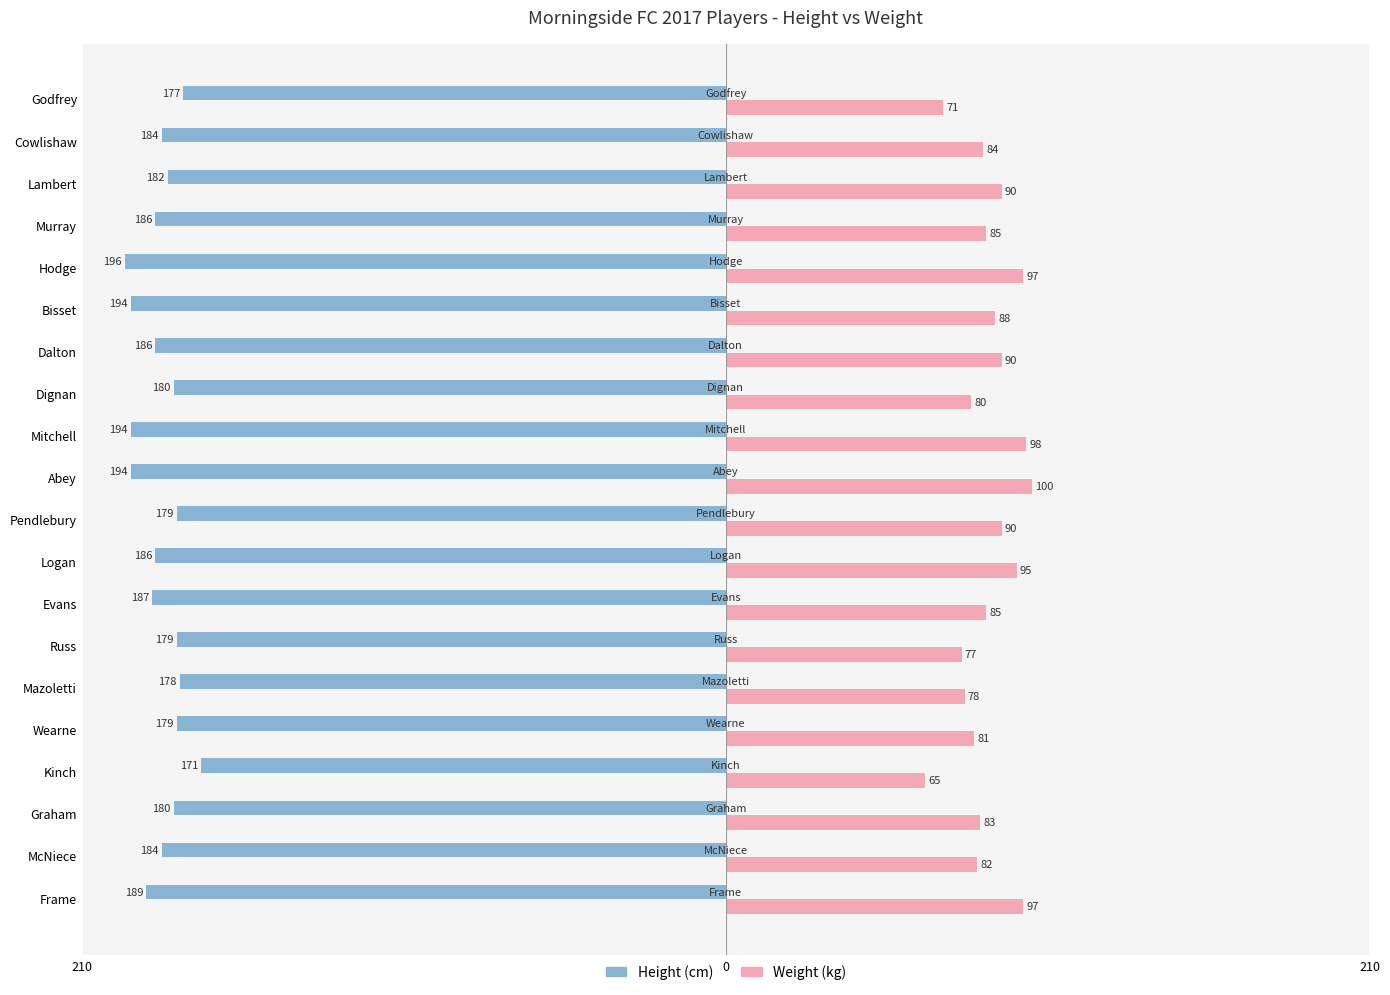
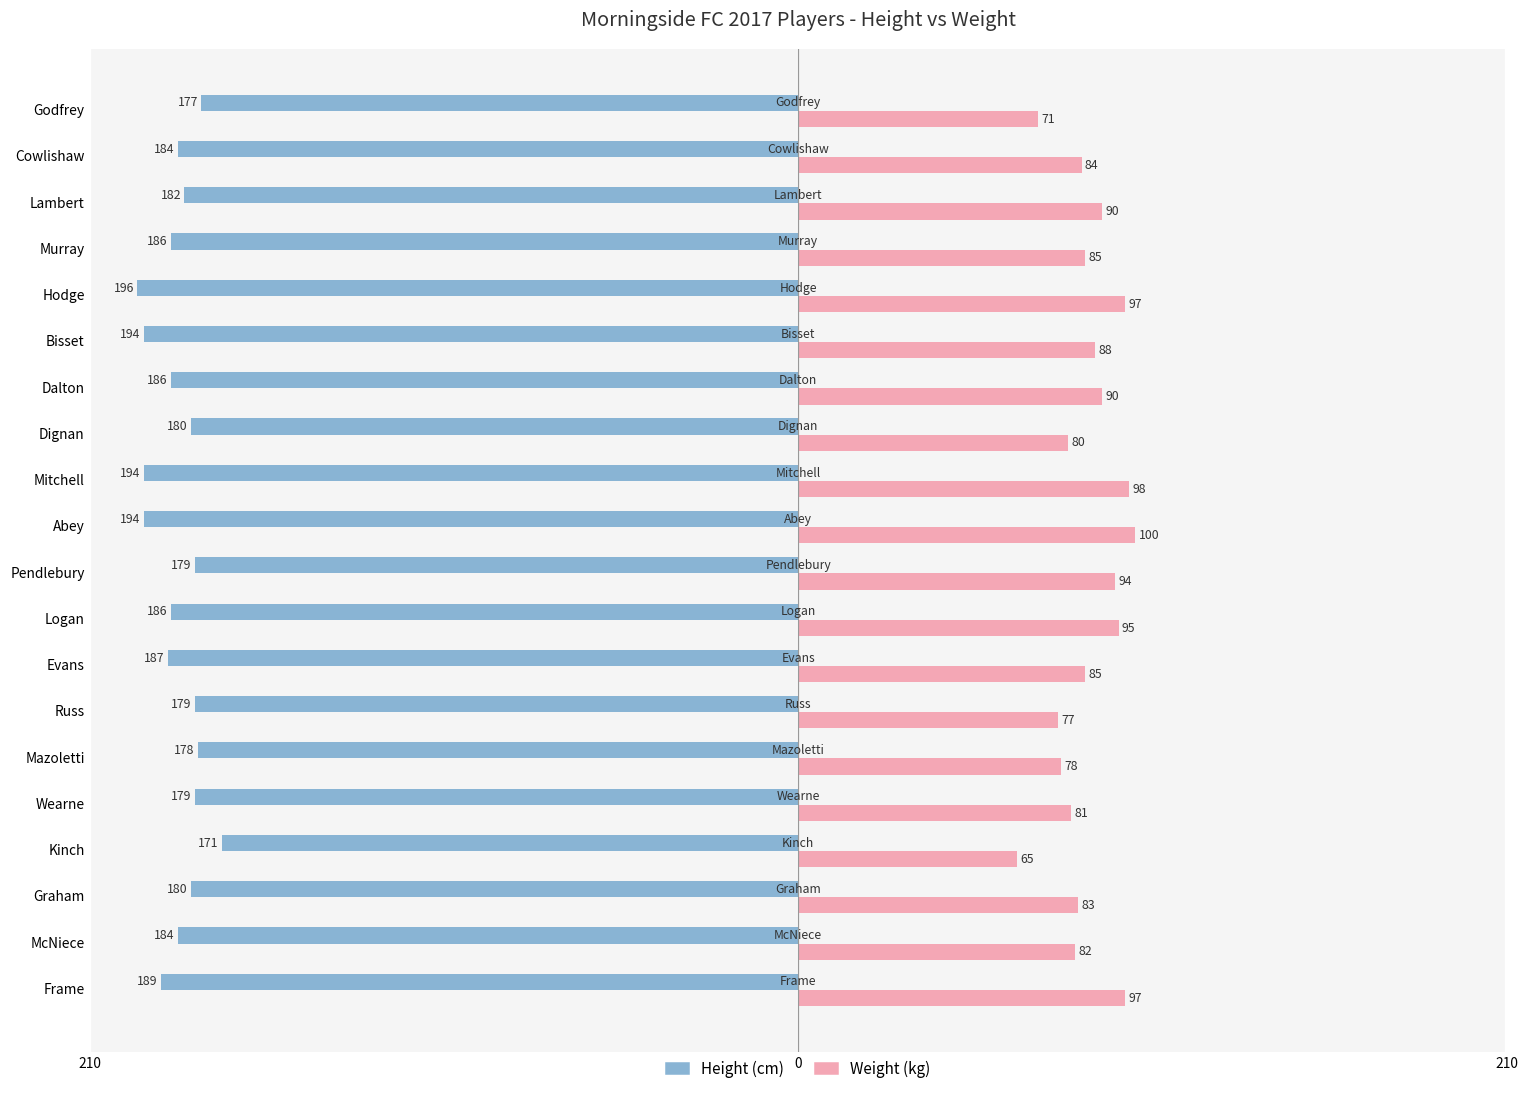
Weight (kg), Pendlebury: 90 -> 94
